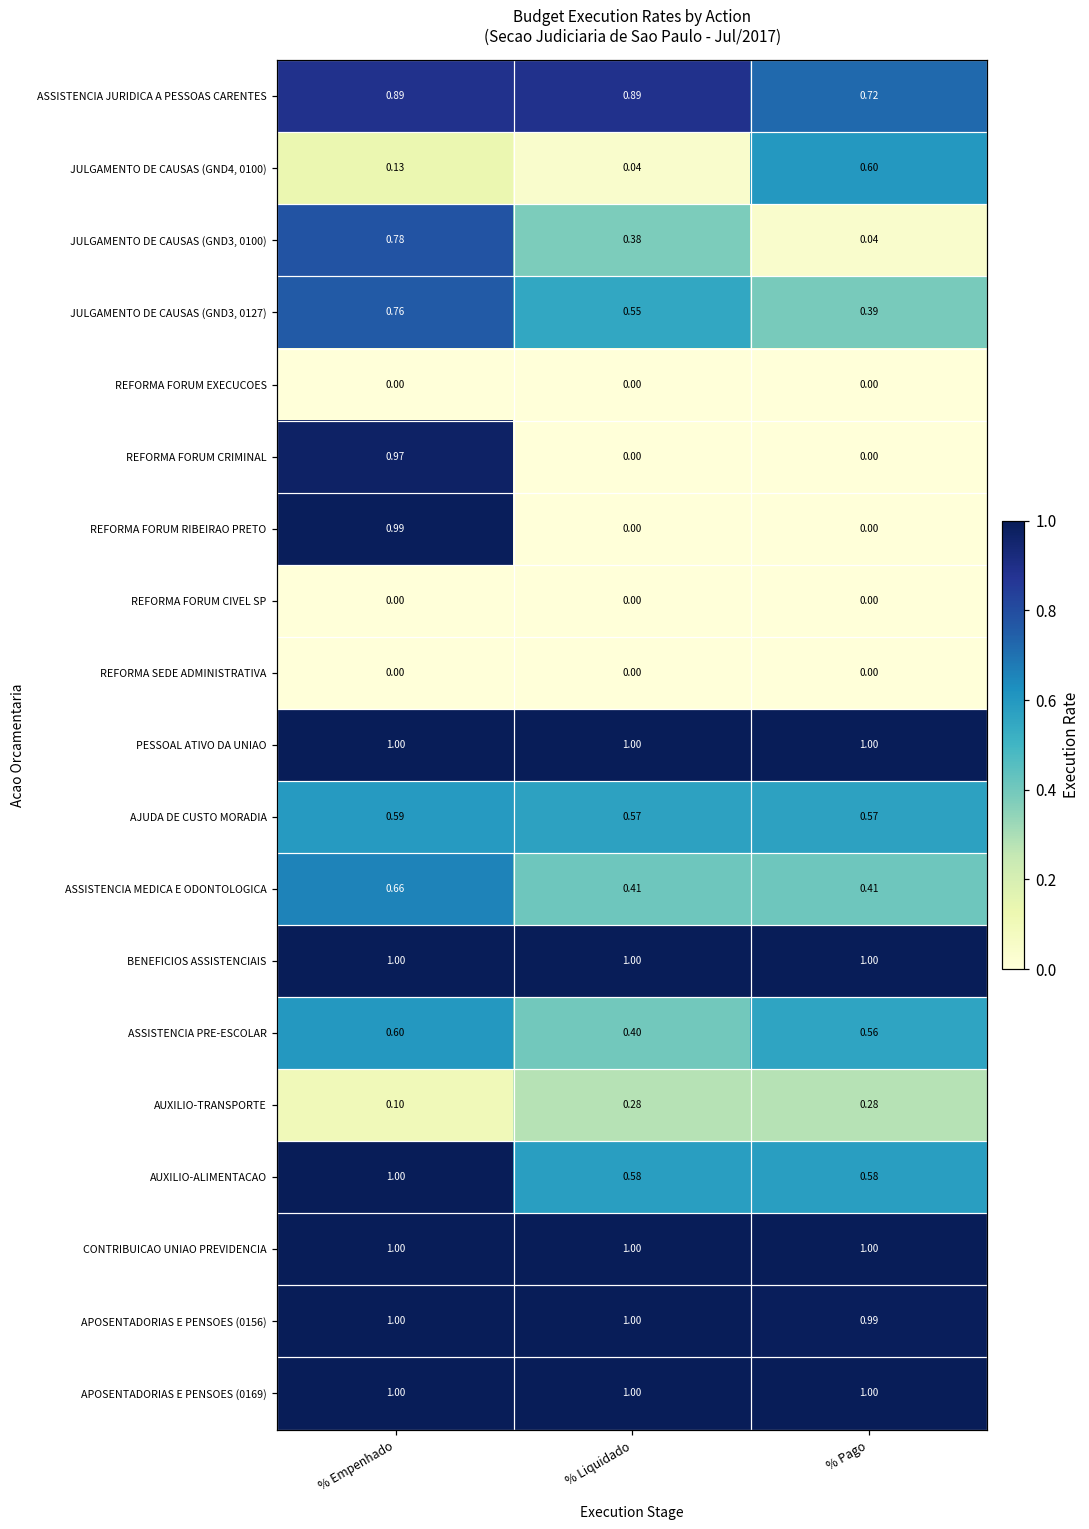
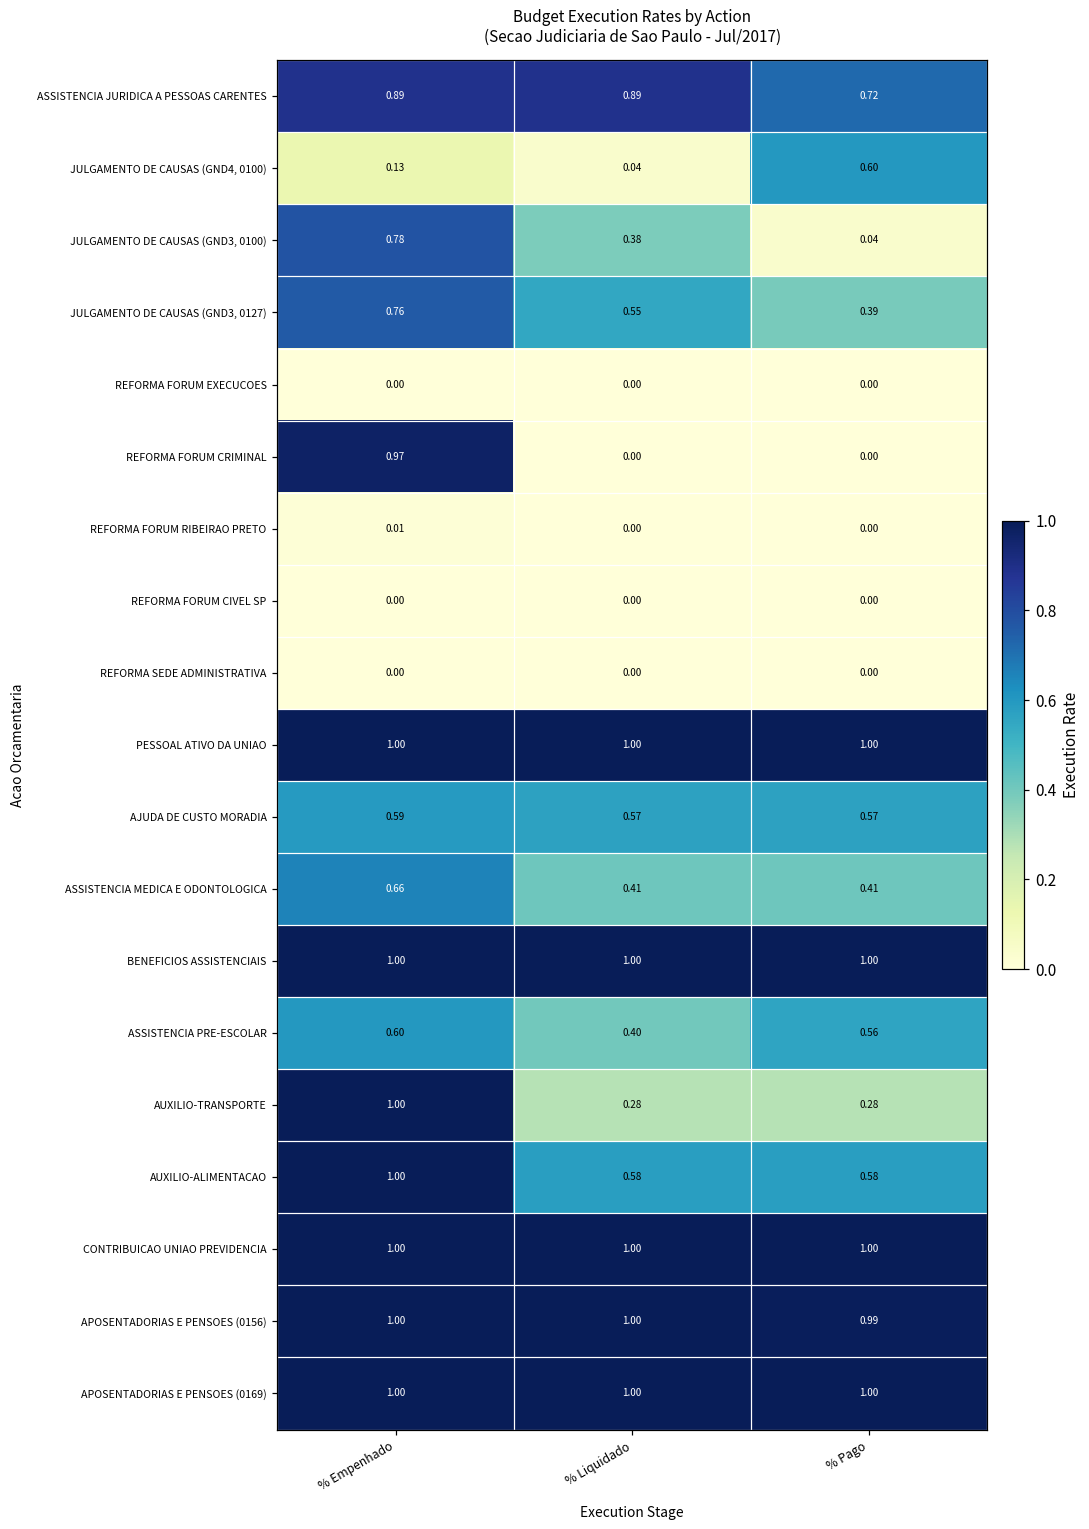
REFORMA FORUM RIBEIRAO PRETO, % Empenhado: 0.99 -> 0.01
AUXILIO-TRANSPORTE, % Empenhado: 0.10 -> 1.00
